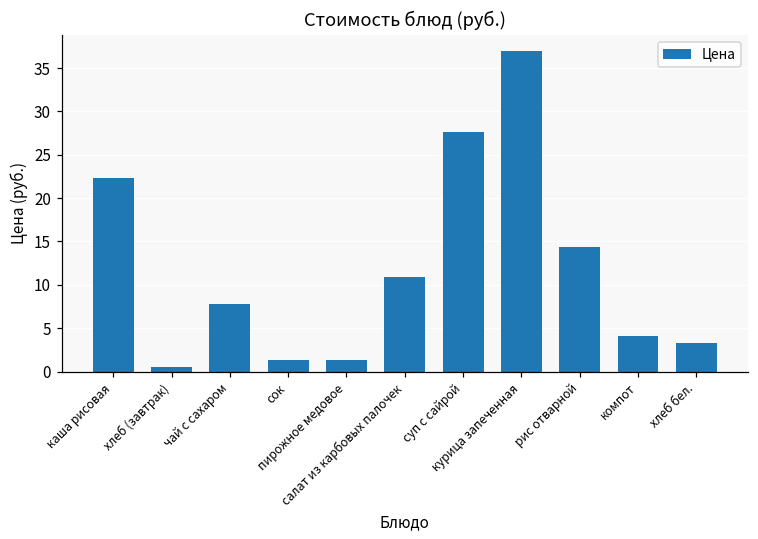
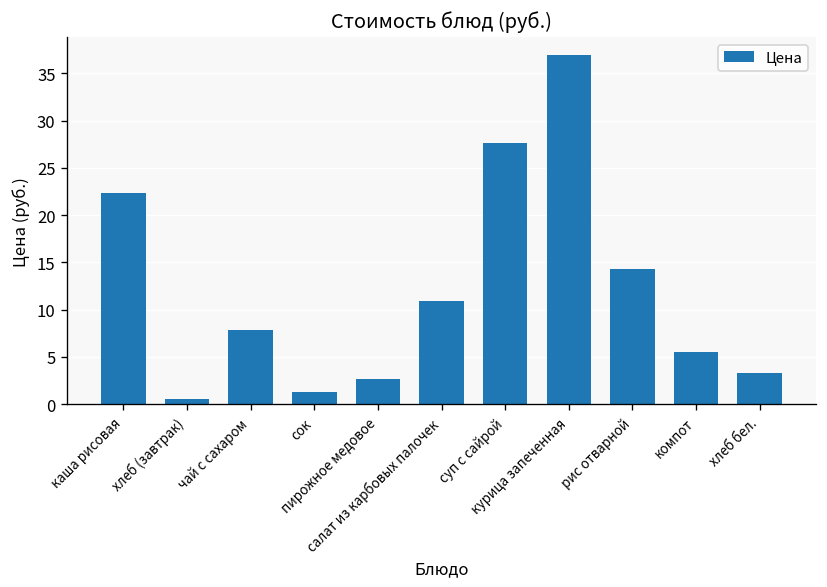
пирожное медовое: 1 -> 3
компот: 4 -> 6
